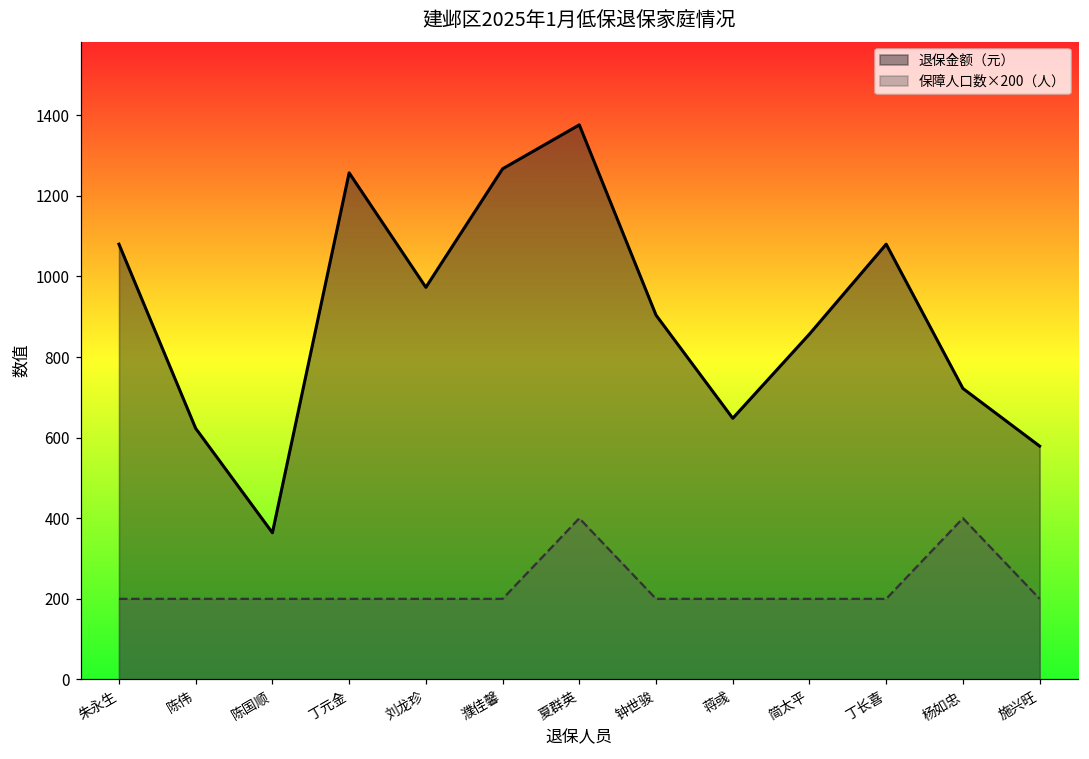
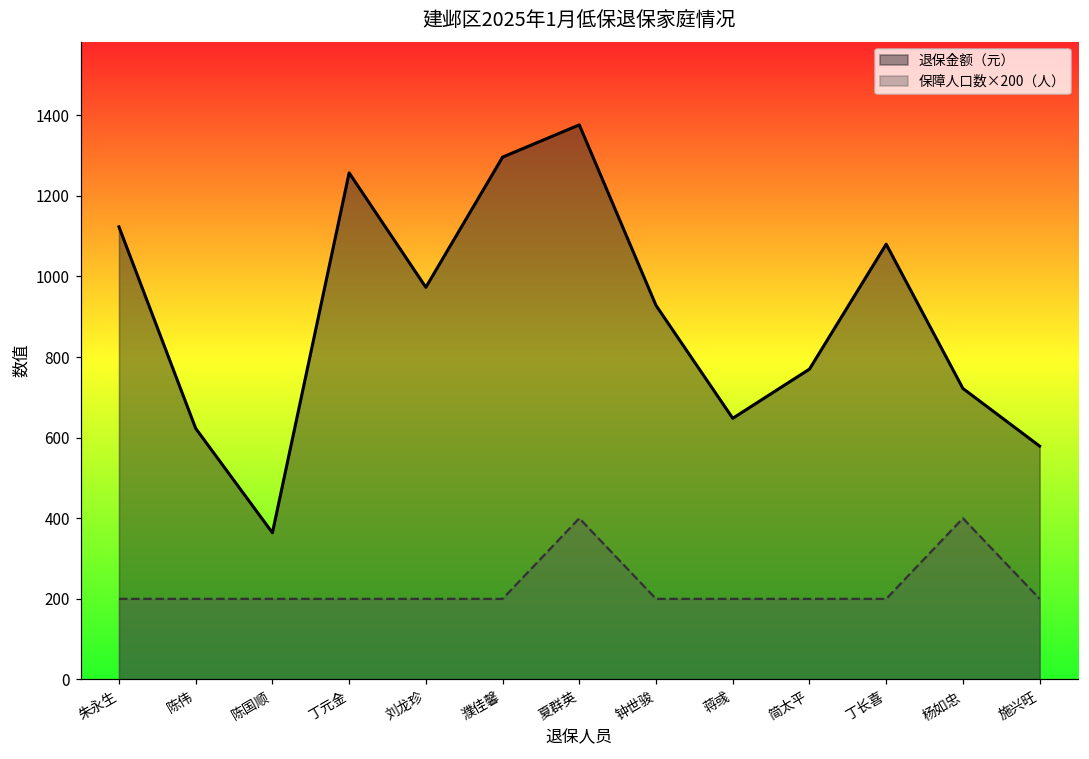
退保金额（元）, 朱永生: 1080 -> 1120
退保金额（元）, 濮佳馨: 1270 -> 1300
退保金额（元）, 钟世骏: 900 -> 930
退保金额（元）, 简太平: 860 -> 770
